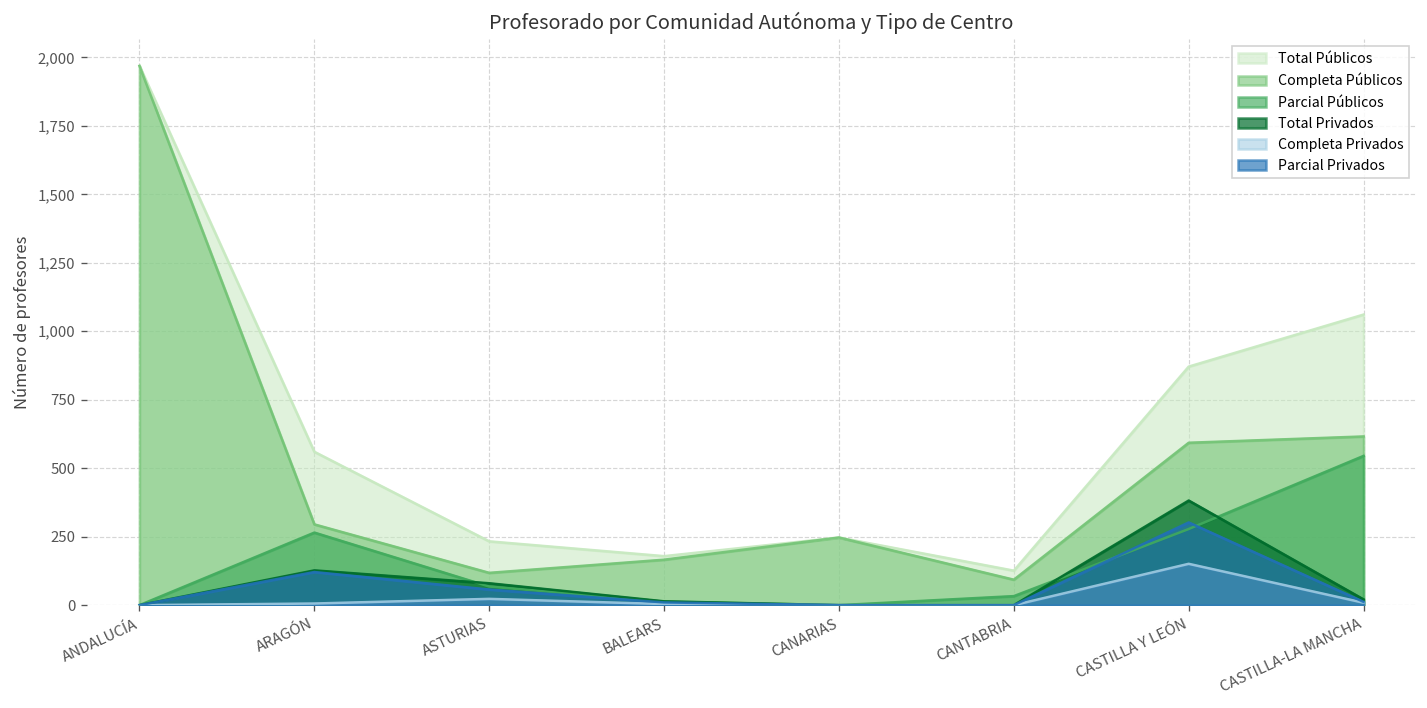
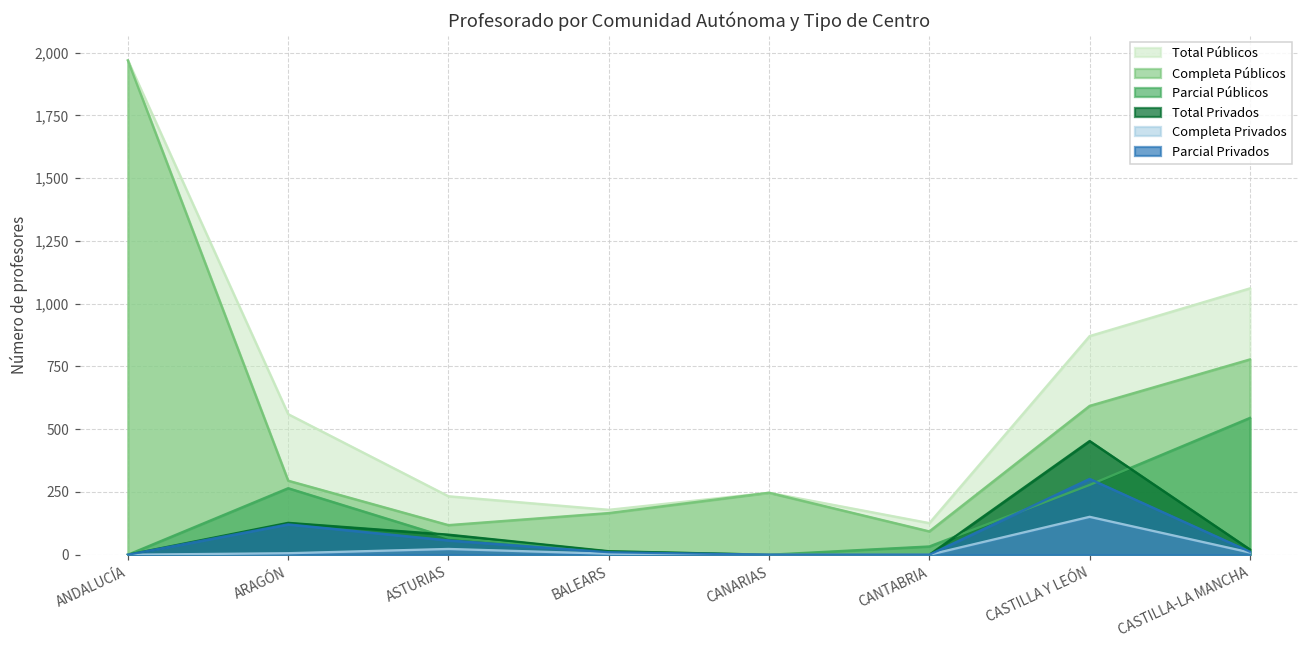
Total Privados, CASTILLA Y LEÓN: 380 -> 450
Completa Públicos, CASTILLA-LA MANCHA: 620 -> 780
